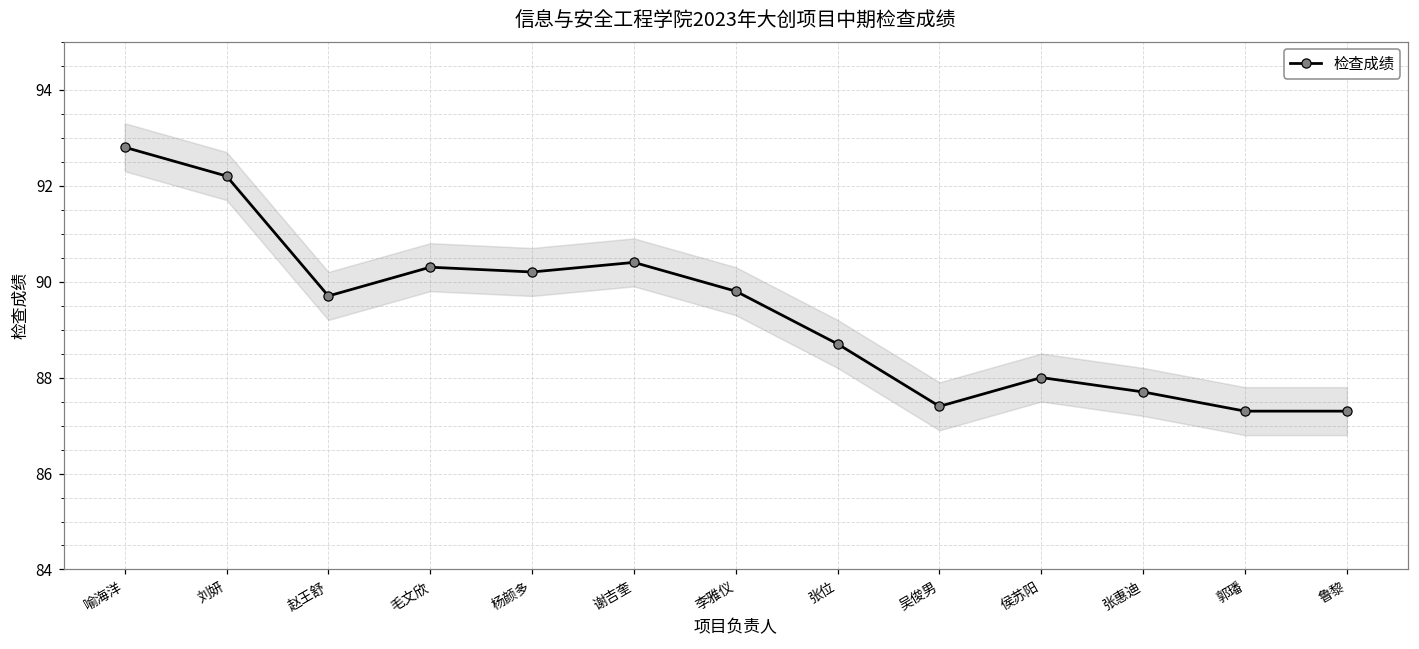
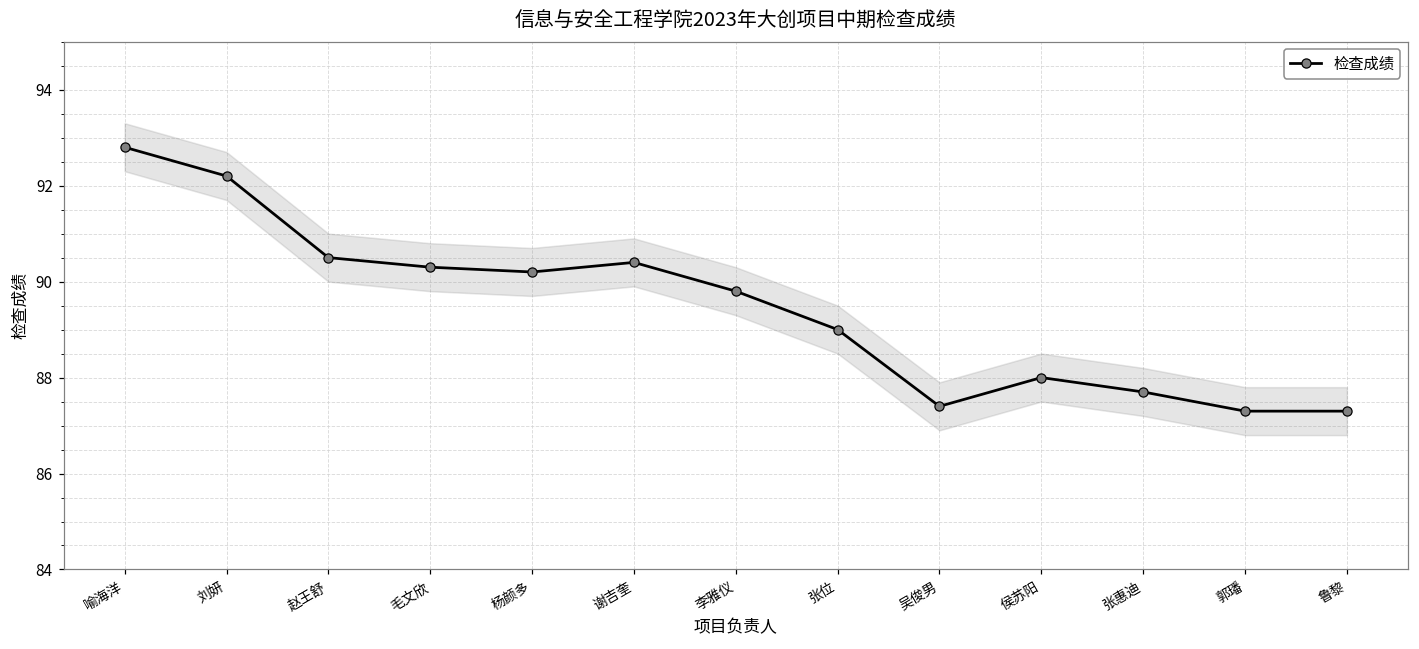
检查成绩, 赵王舒: 89.7 -> 90.5
检查成绩, 张位: 88.7 -> 89.0
